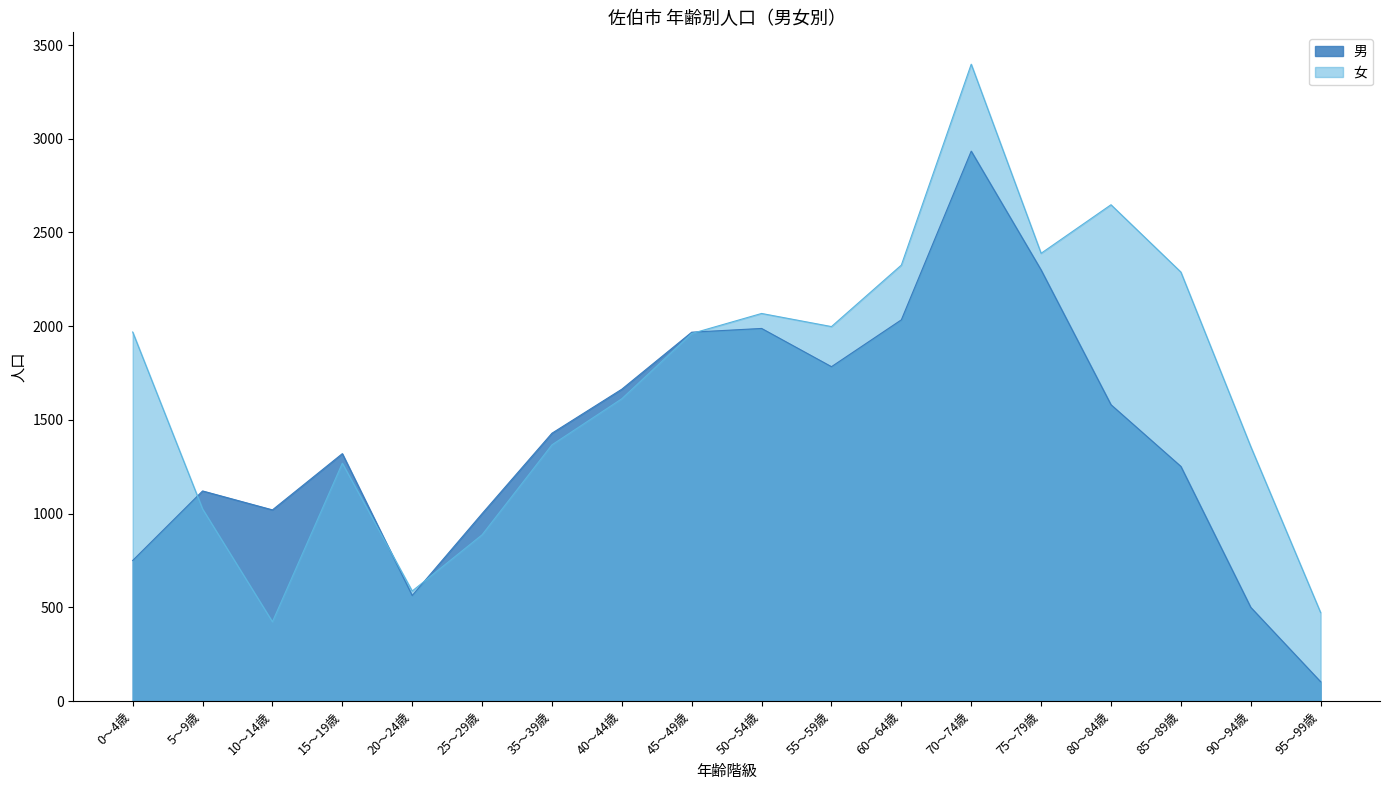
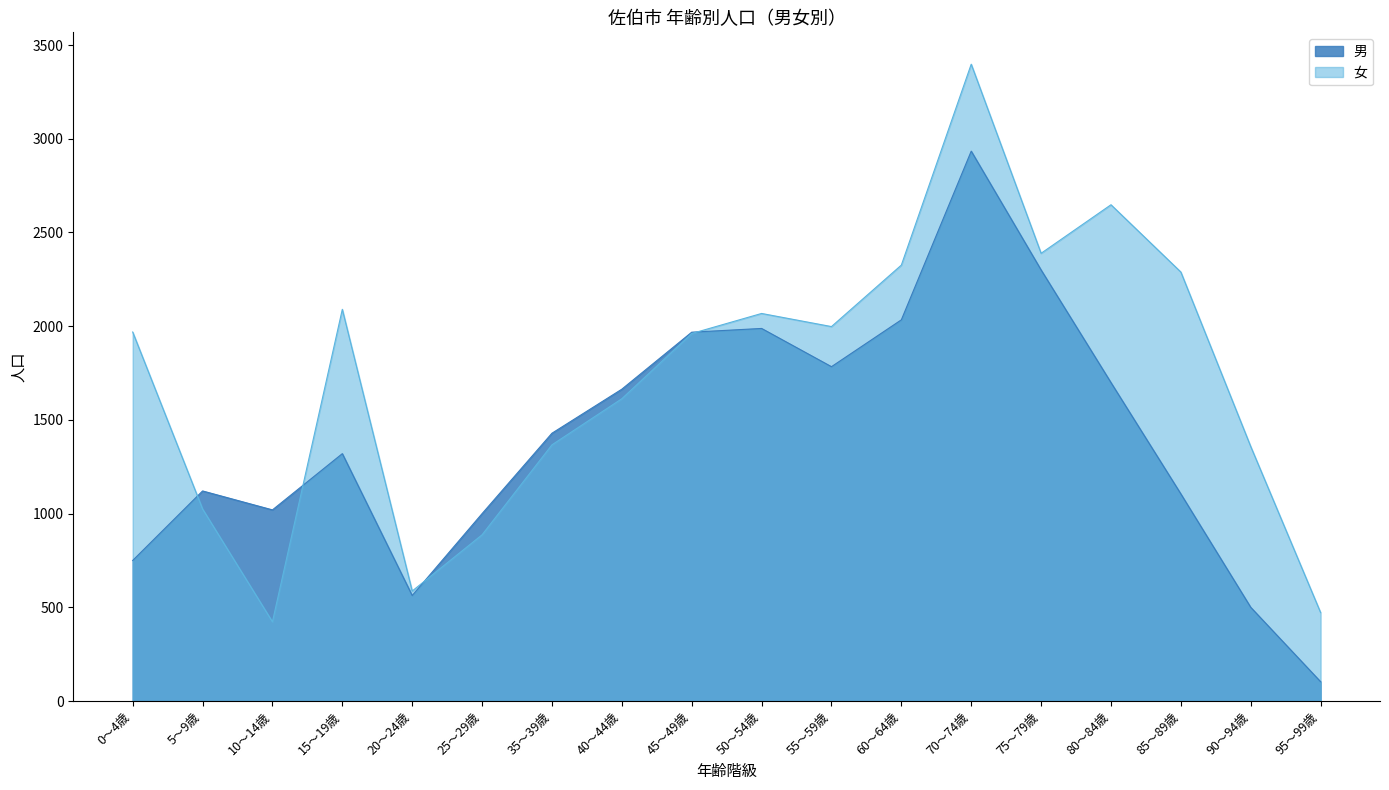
女, 15～19歳: 1270 -> 2090
男, 80～84歳: 1580 -> 1700
男, 85～89歳: 1250 -> 1110
